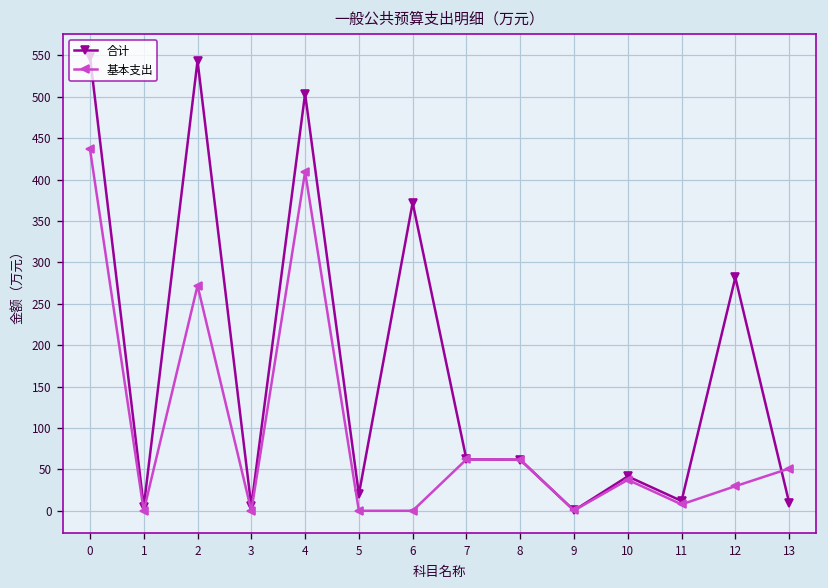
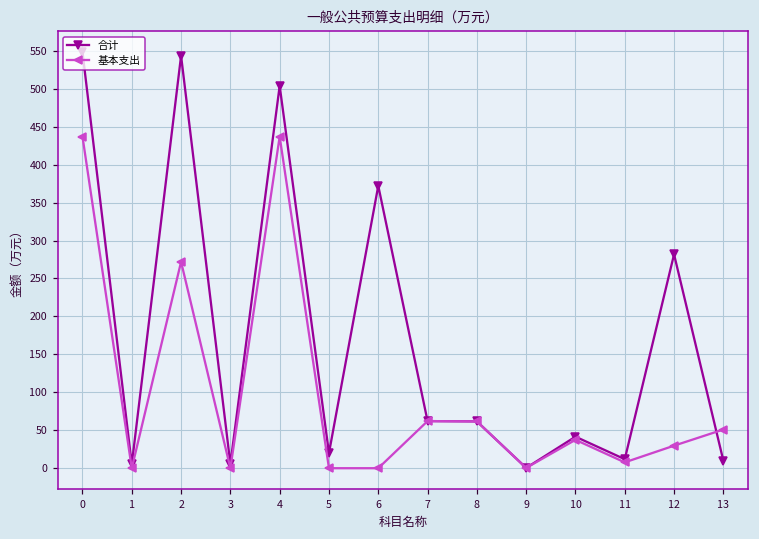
基本支出, 4: 410 -> 440
